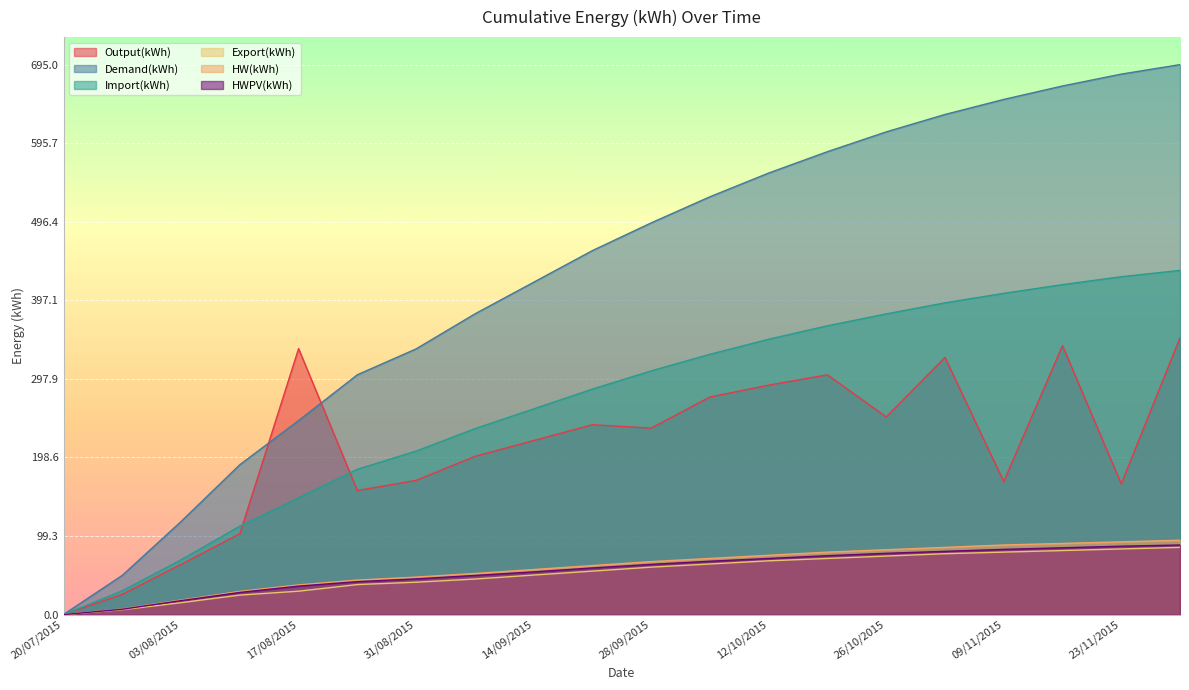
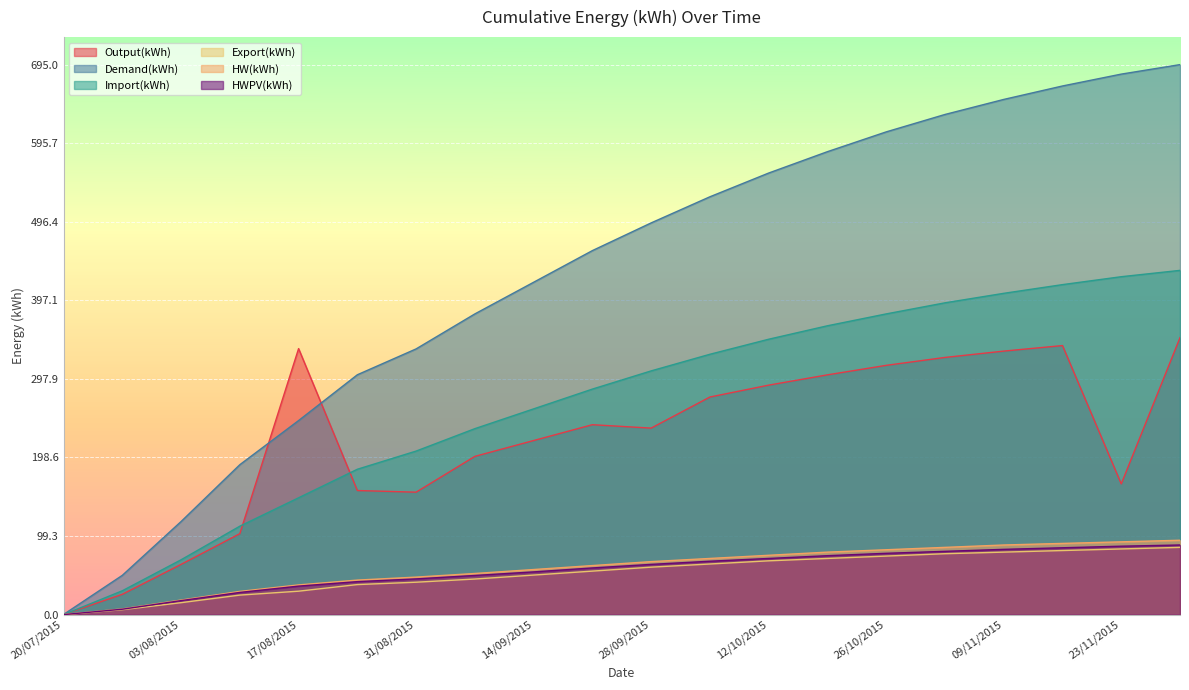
Output(kWh), 31/08/2015: 170 -> 150
Output(kWh), 26/10/2015: 250 -> 320
Output(kWh), 09/11/2015: 170 -> 330
